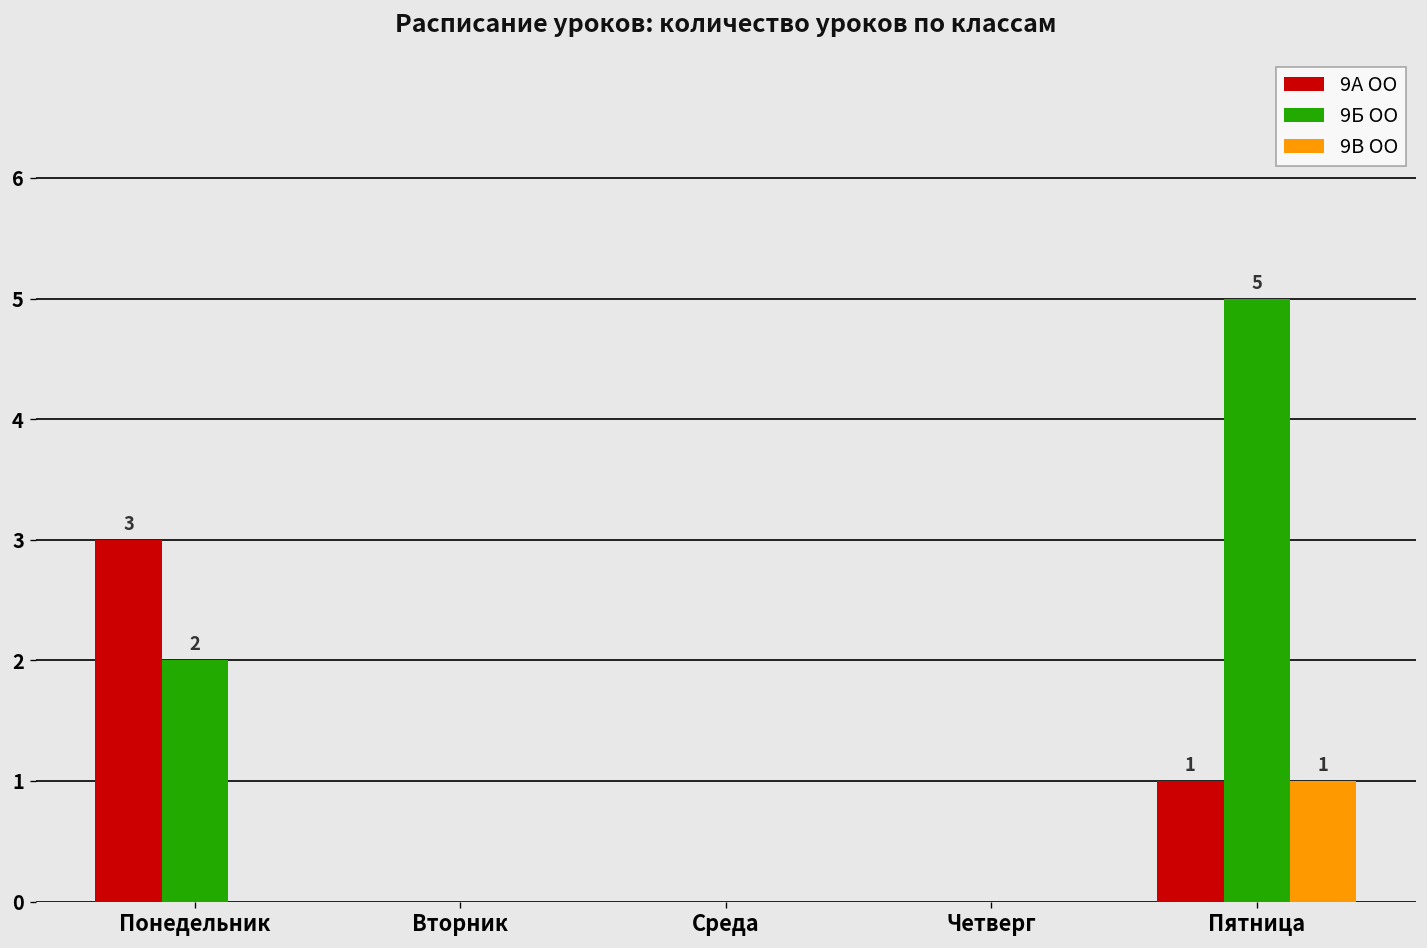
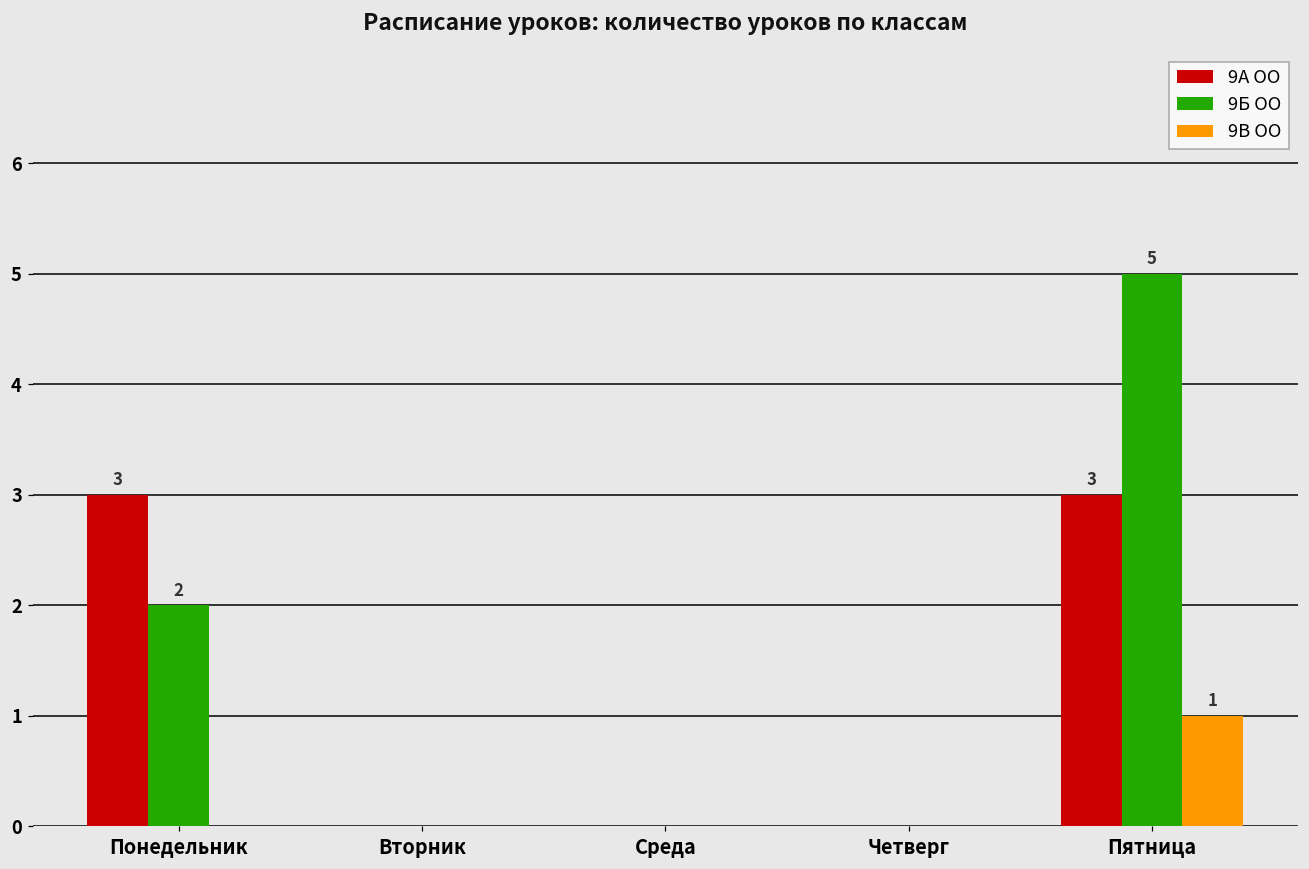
9А ОО, Пятница: 1 -> 3
